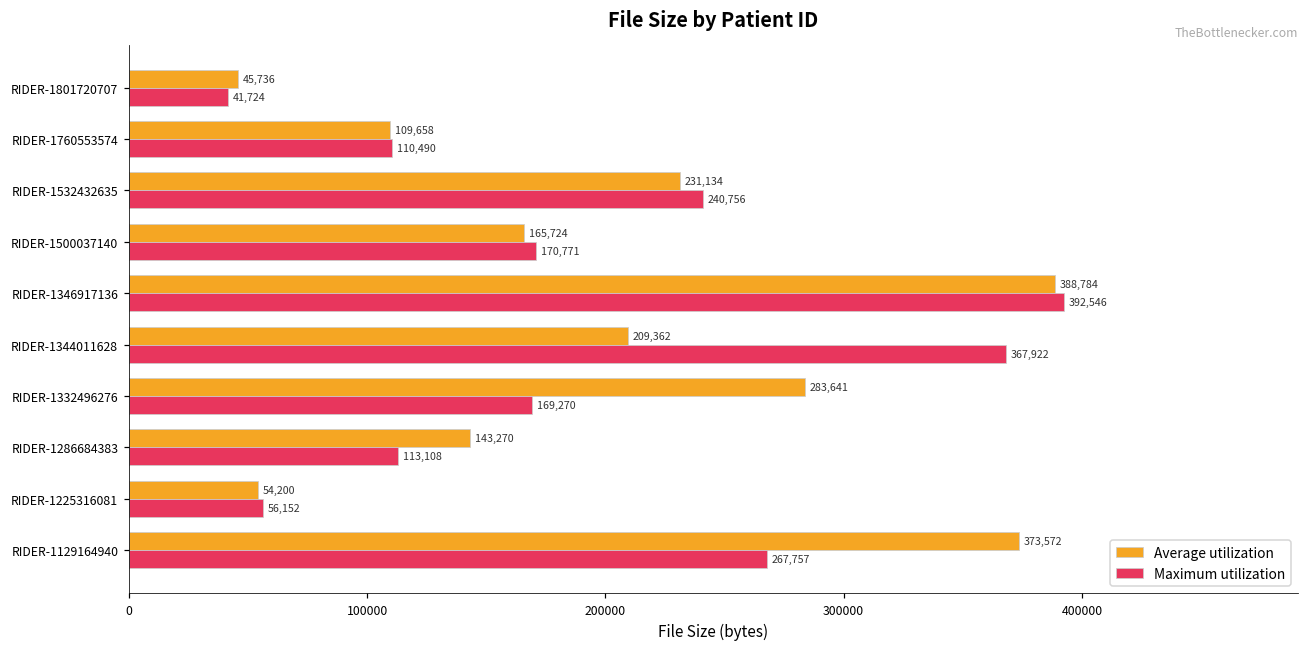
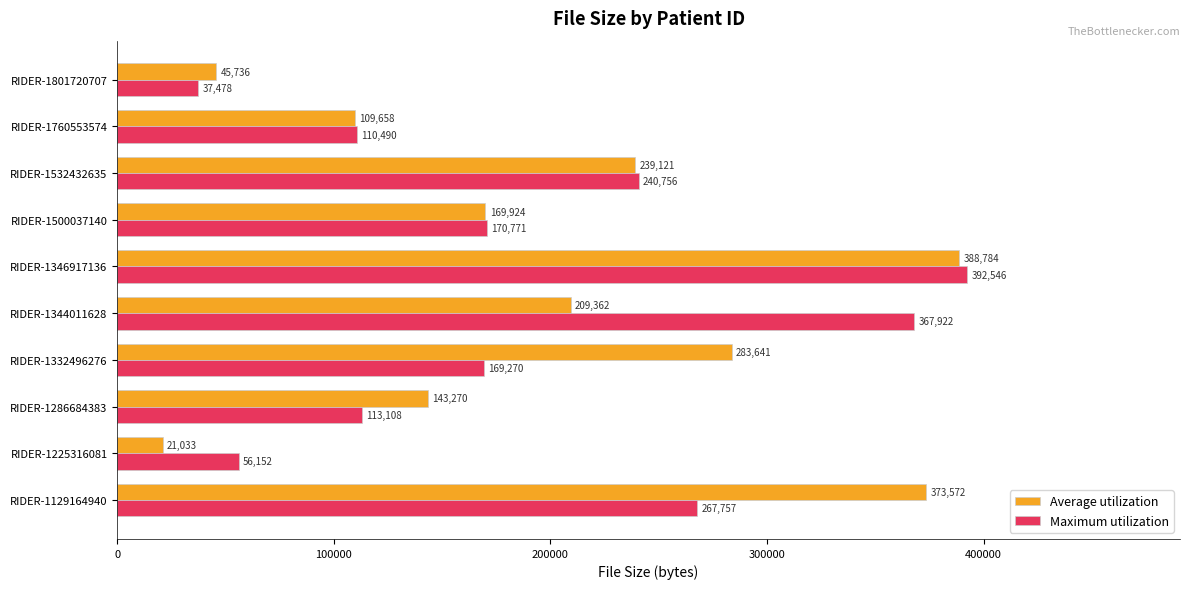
Maximum utilization, RIDER-1801720707: 41,724 -> 37,478
Average utilization, RIDER-1532432635: 231,134 -> 239,121
Average utilization, RIDER-1500037140: 165,724 -> 169,924
Average utilization, RIDER-1225316081: 54,200 -> 21,033
